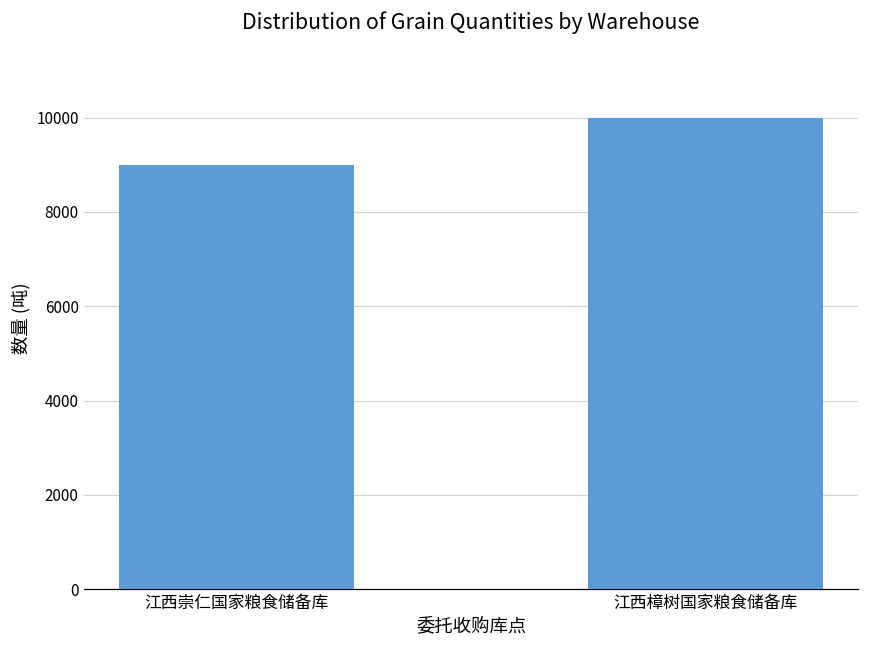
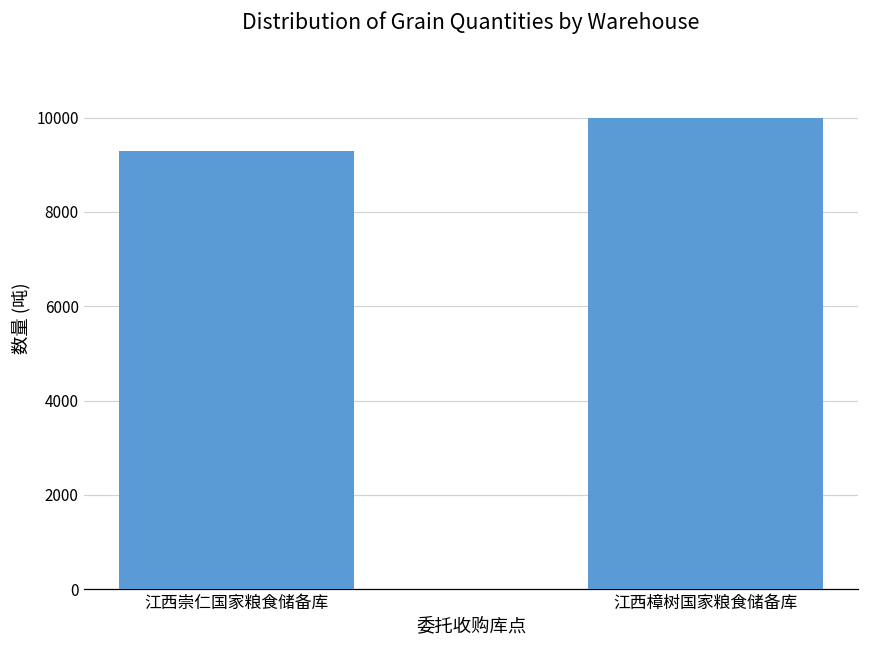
江西崇仁国家粮食储备库: 9000 -> 9300
